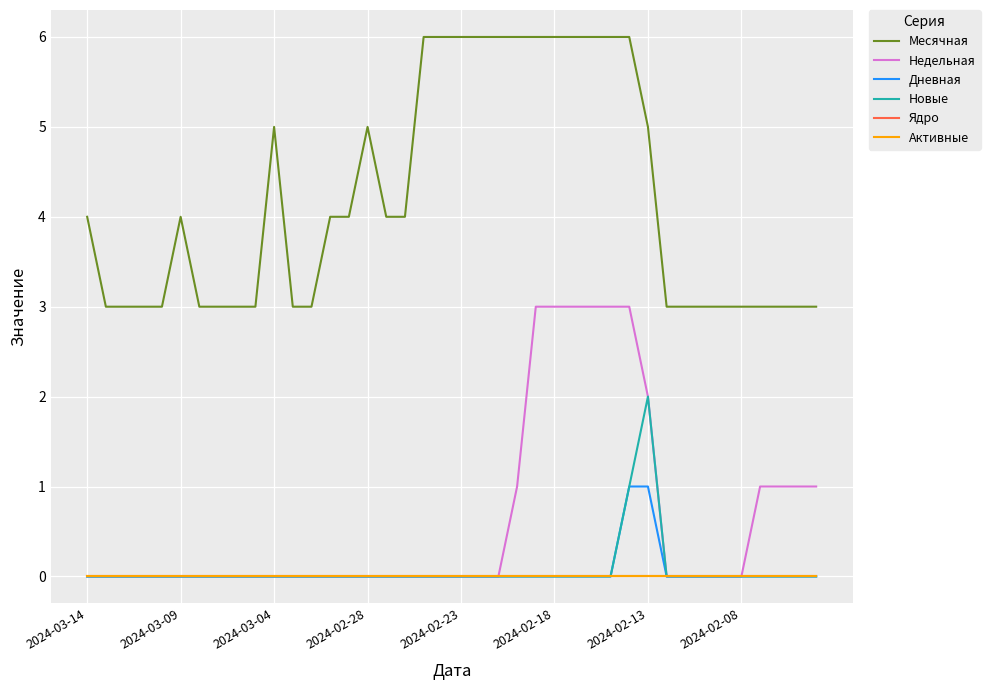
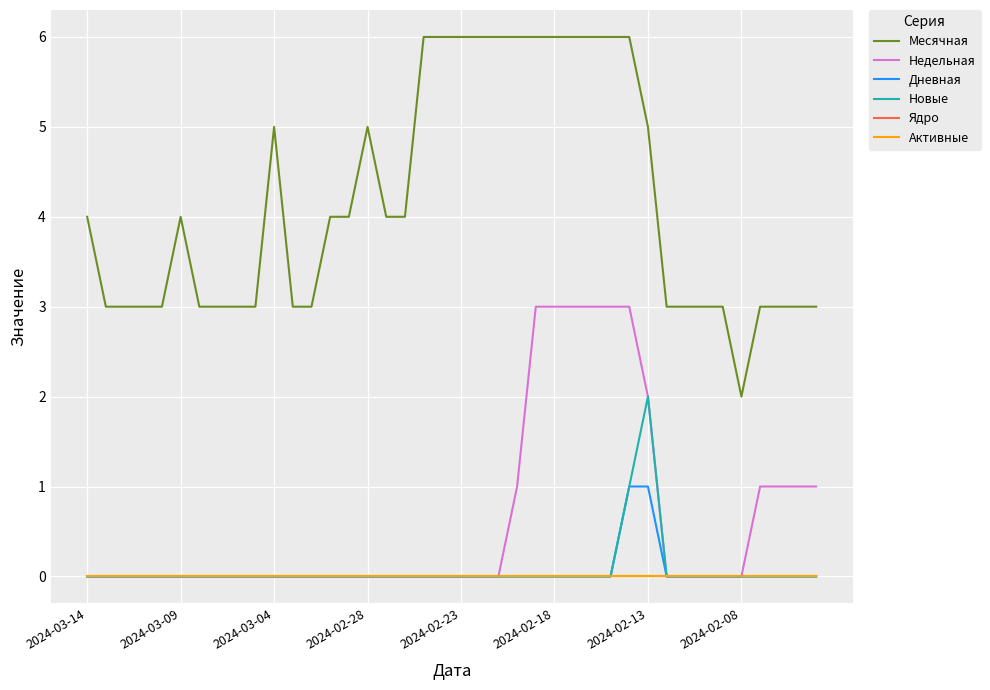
Месячная, 2024-02-08: 3 -> 2
